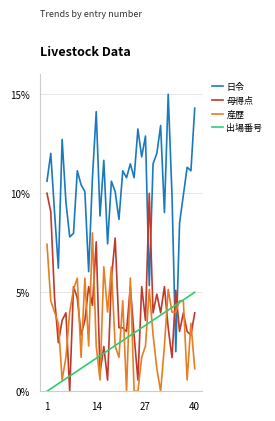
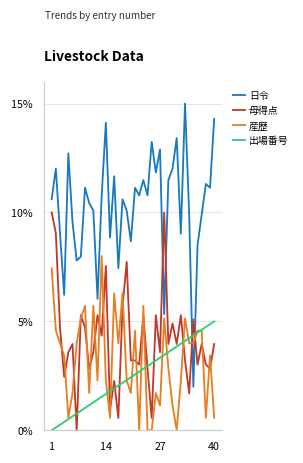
産歴, 27: 2.3% -> 1.1%
産歴, 40: 1.1% -> 0.6%
